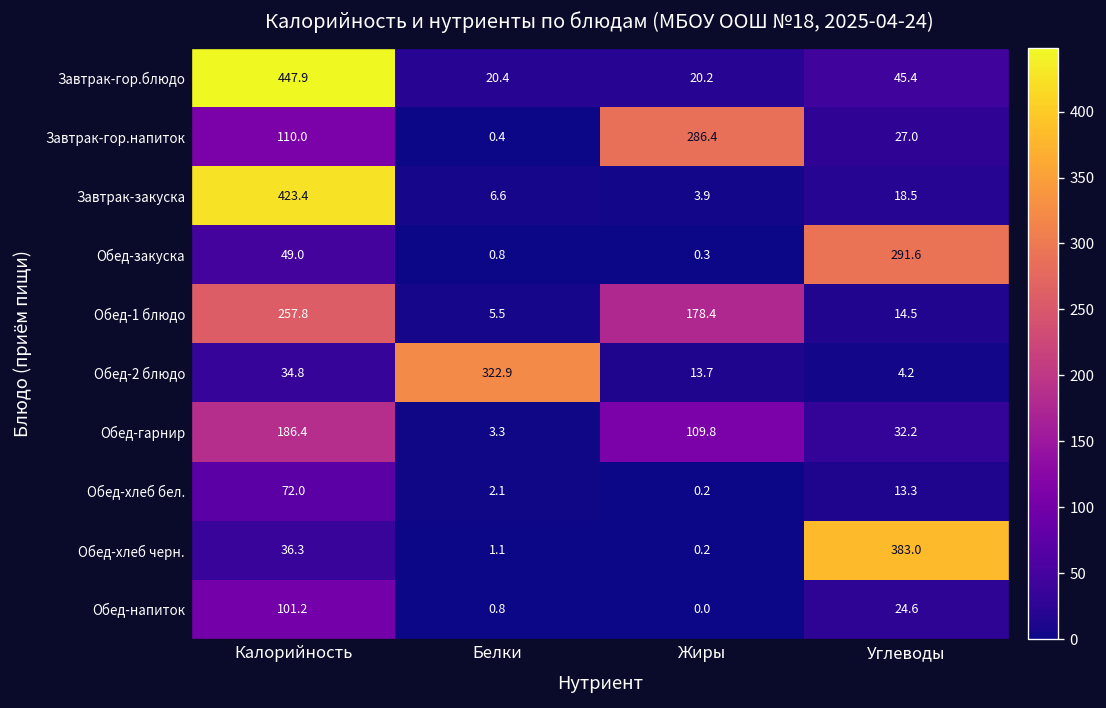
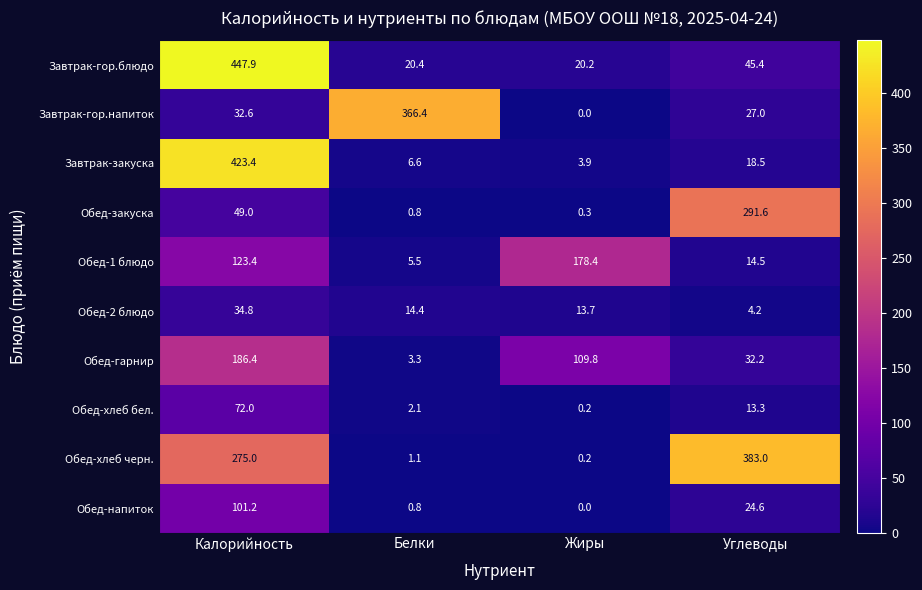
Завтрак-гор.напиток, Калорийность: 110.0 -> 32.6
Завтрак-гор.напиток, Белки: 0.4 -> 366.4
Завтрак-гор.напиток, Жиры: 286.4 -> 0.0
Обед-1 блюдо, Калорийность: 257.8 -> 123.4
Обед-2 блюдо, Белки: 322.9 -> 14.4
Обед-хлеб черн., Калорийность: 36.3 -> 275.0
